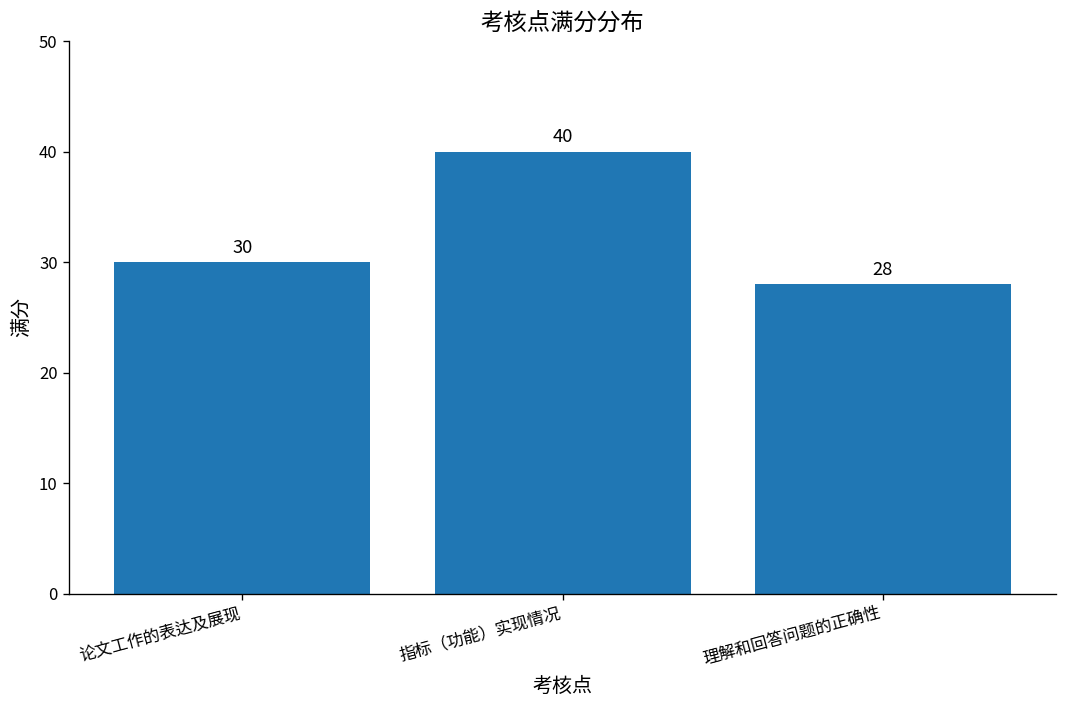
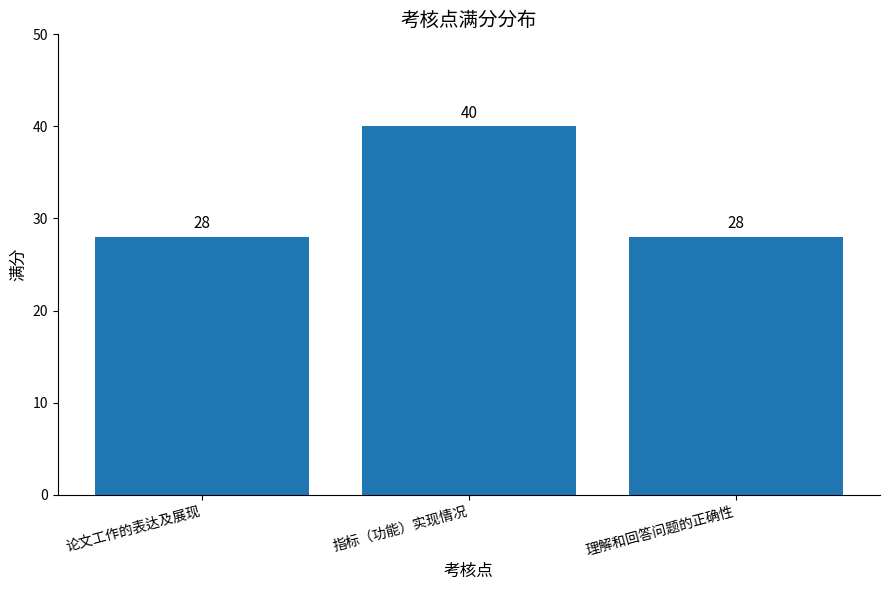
论文工作的表达及展现: 30 -> 28
